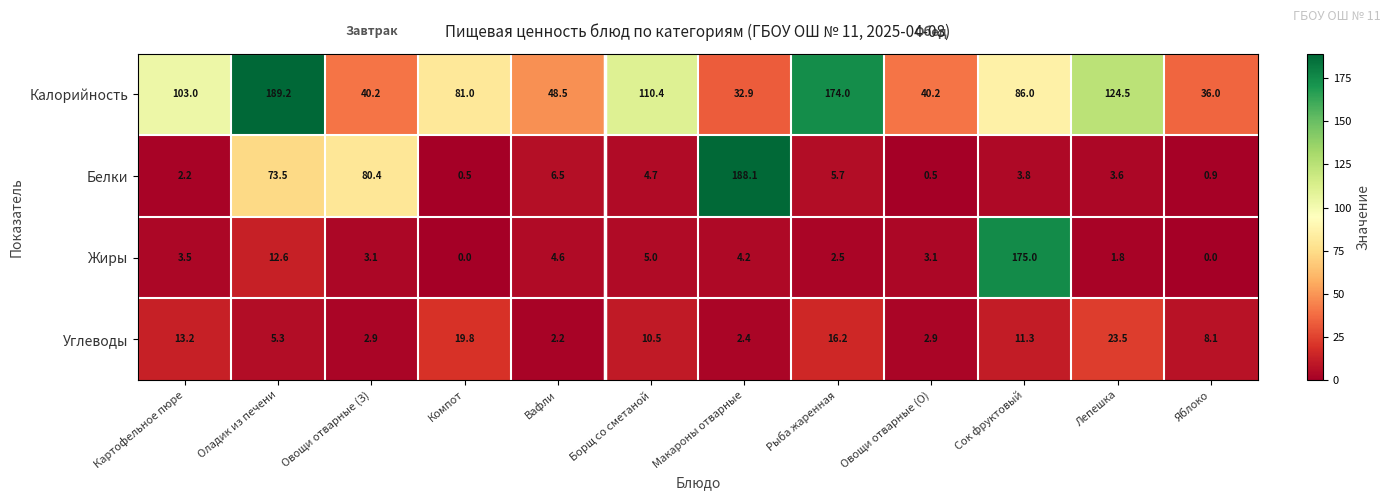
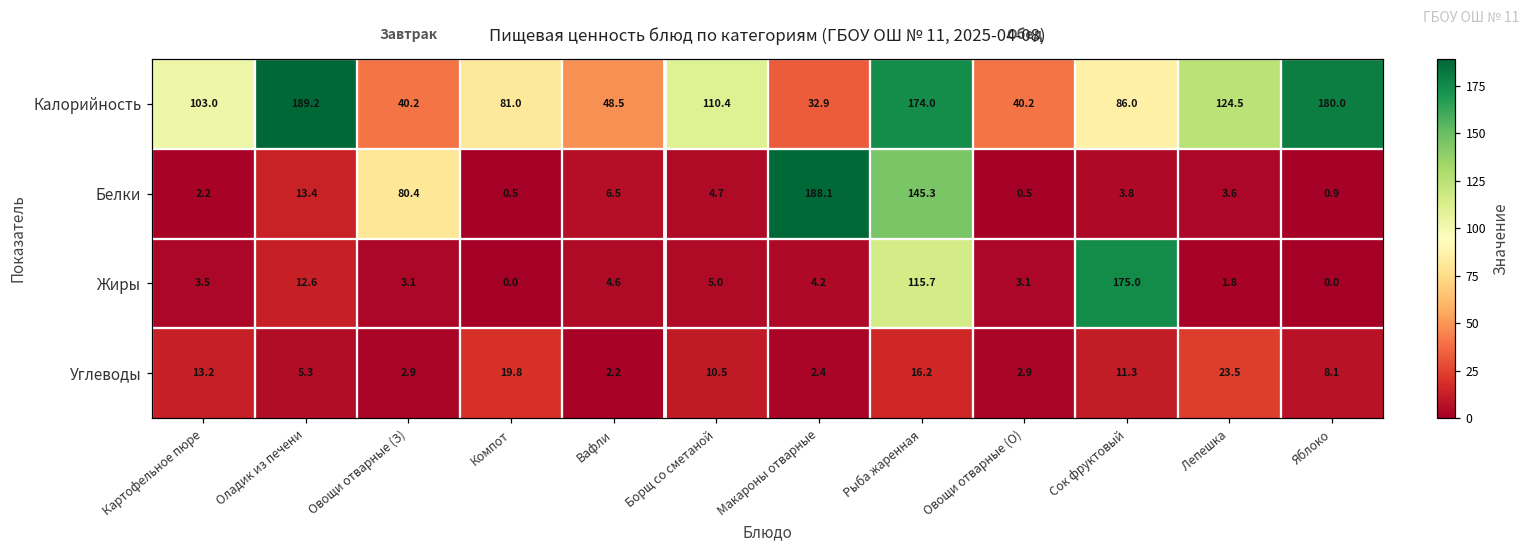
Калорийность, Яблоко: 36.0 -> 180.0
Белки, Оладик из печени: 73.5 -> 13.4
Белки, Рыба жаренная: 5.7 -> 145.3
Жиры, Рыба жаренная: 2.5 -> 115.7
